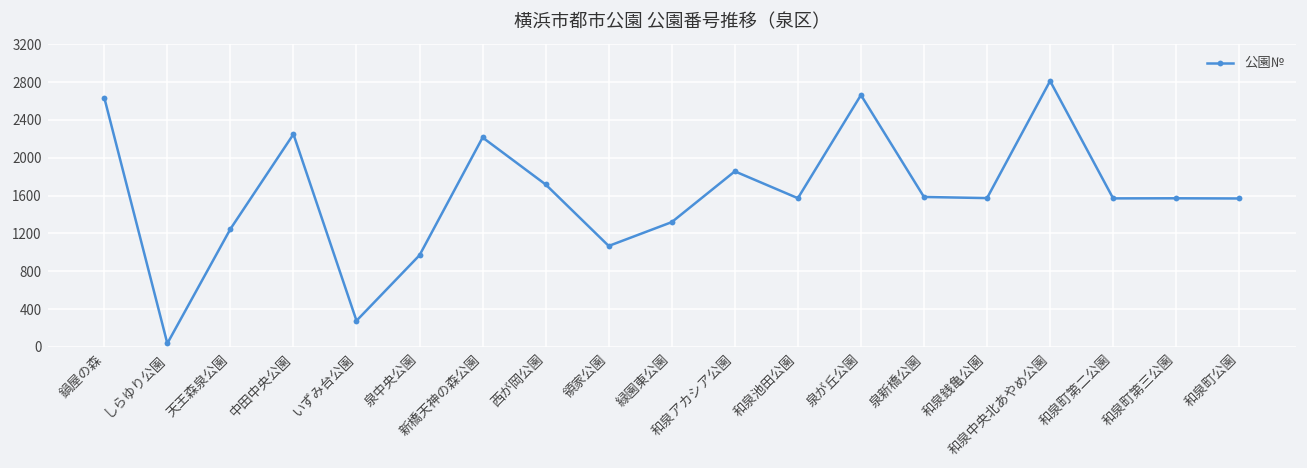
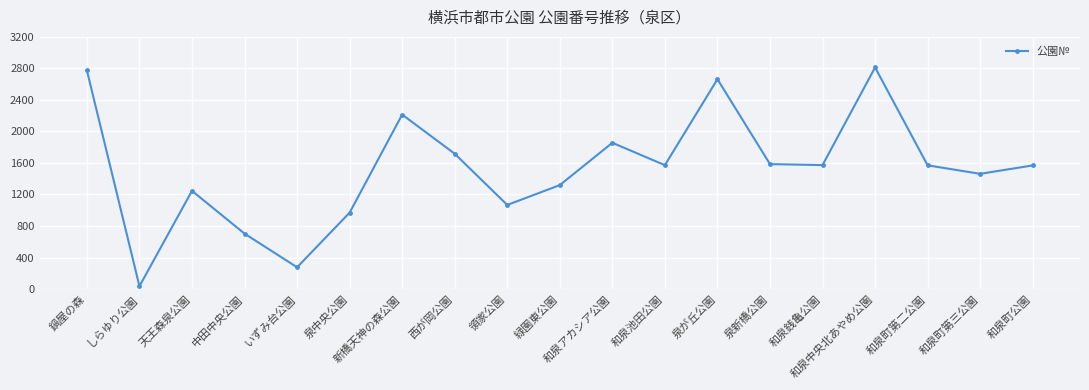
鍋屋の森: 2600 -> 2800
中田中央公園: 2200 -> 700
和泉町第三公園: 1600 -> 1500
